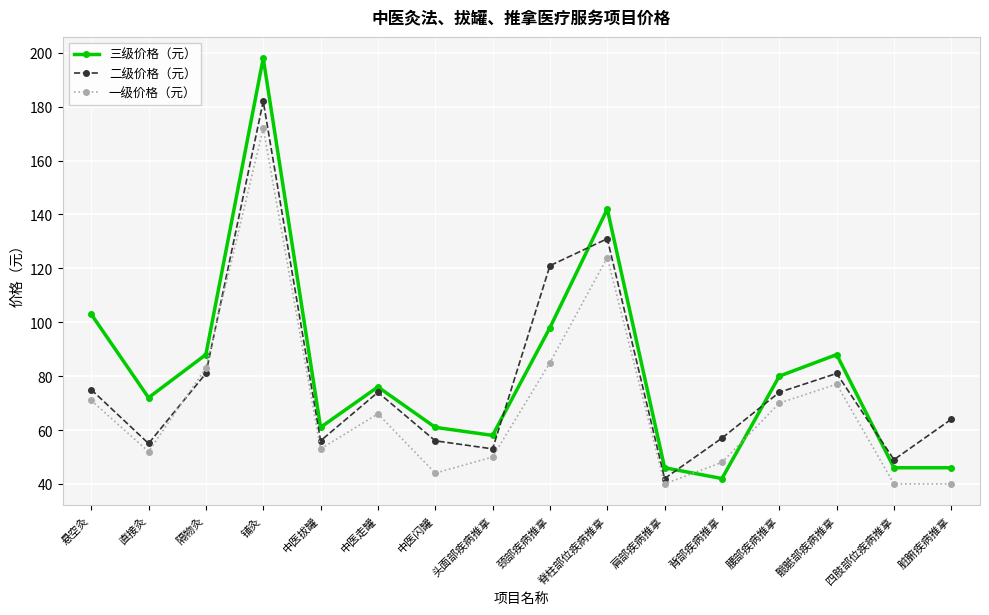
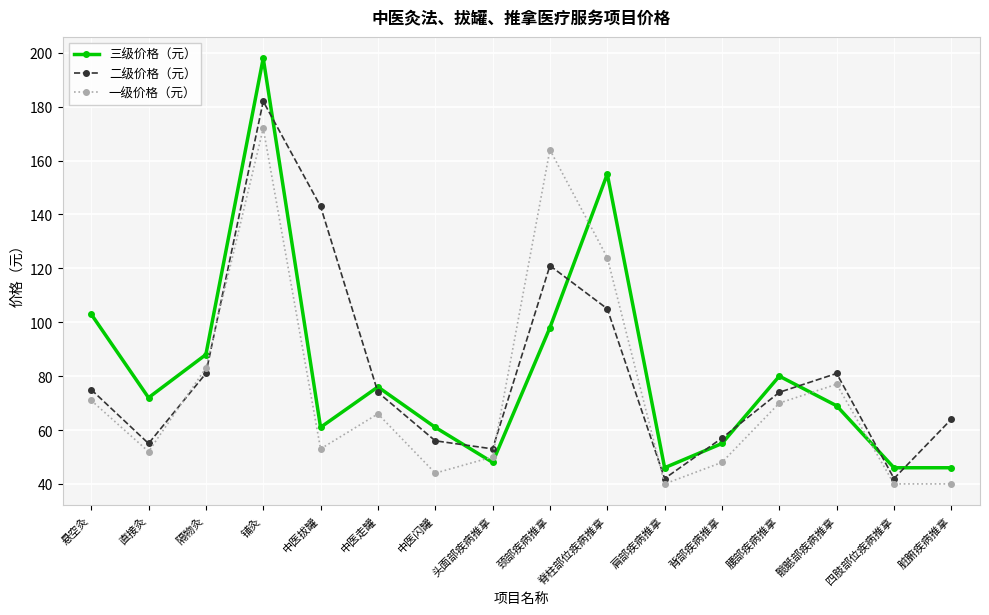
二级价格（元）, 中医拔罐: 56 -> 143
三级价格（元）, 头面部疾病推拿: 58 -> 48
一级价格（元）, 颈部疾病推拿: 85 -> 164
三级价格（元）, 脊柱部位疾病推拿: 142 -> 155
二级价格（元）, 脊柱部位疾病推拿: 131 -> 105
三级价格（元）, 背部疾病推拿: 42 -> 55
三级价格（元）, 髋骶部疾病推拿: 88 -> 69
二级价格（元）, 四肢部位疾病推拿: 49 -> 42
